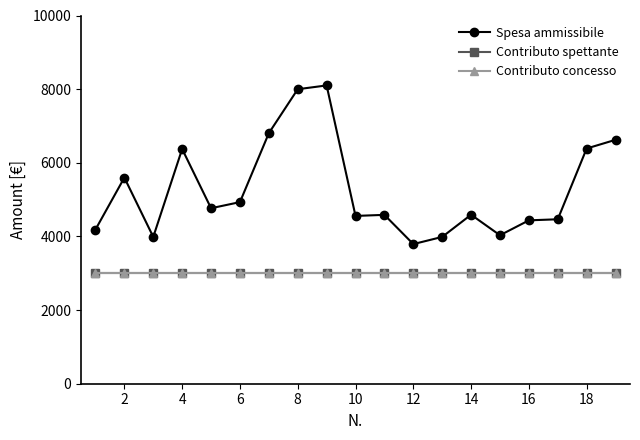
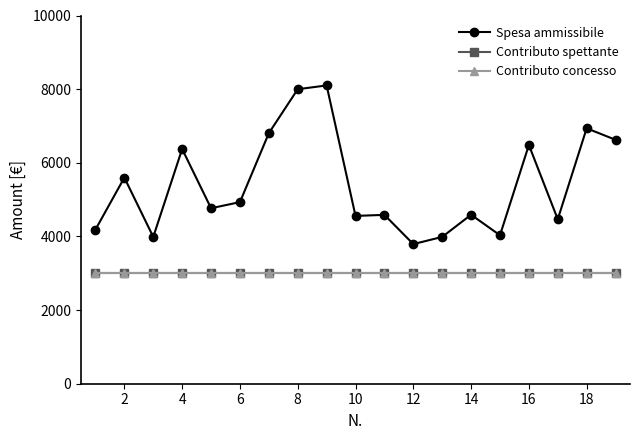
Spesa ammissibile, 16: 4400 -> 6500
Spesa ammissibile, 18: 6400 -> 6900
